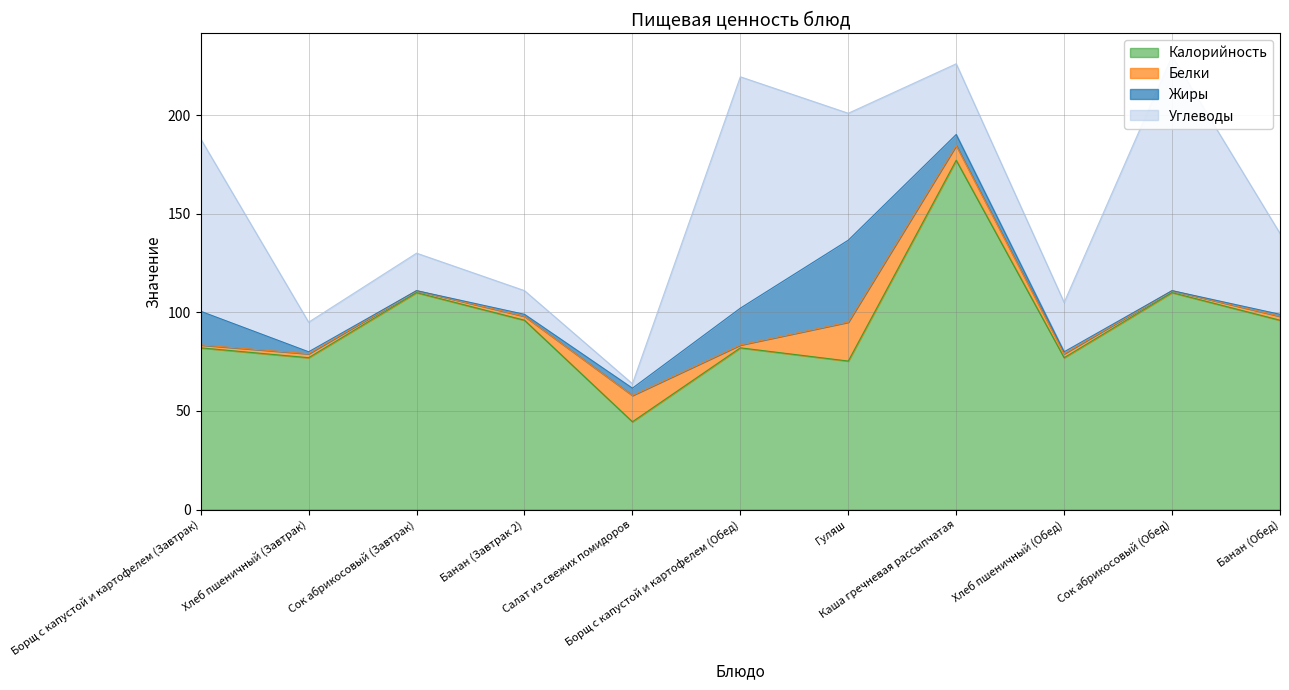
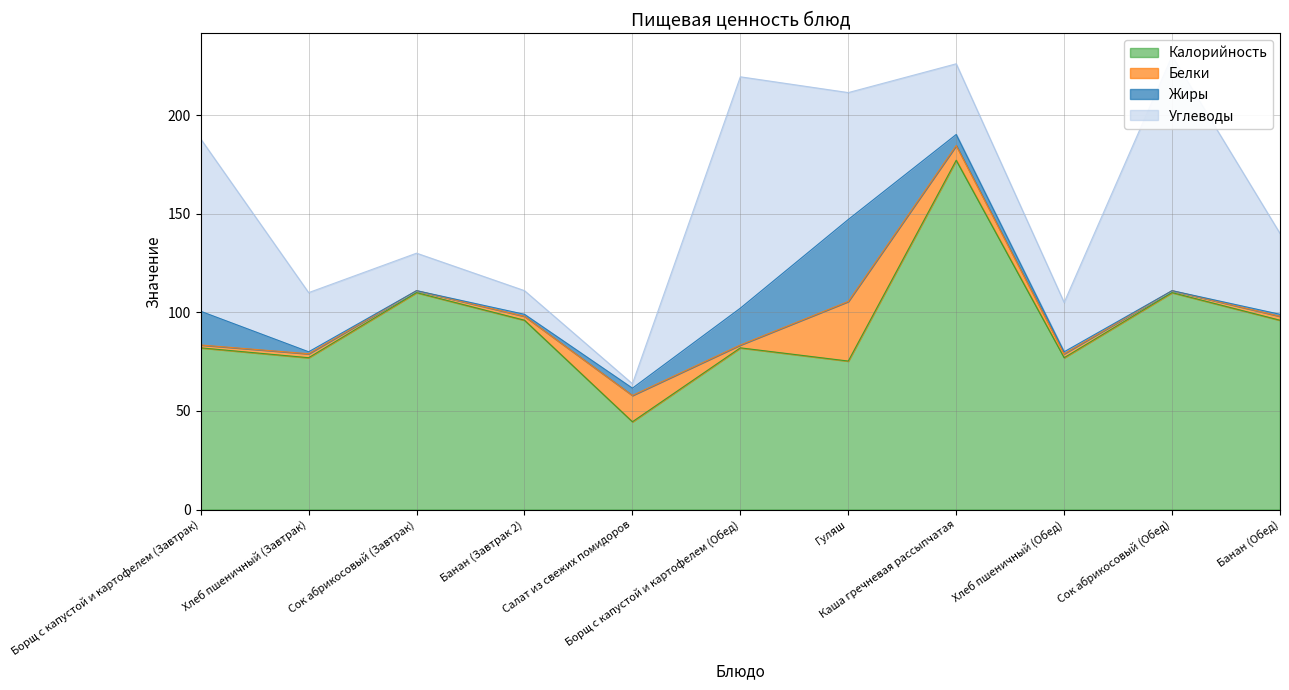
Углеводы, Хлеб пшеничный (Завтрак): 15 -> 30
Белки, Гуляш: 20 -> 30
